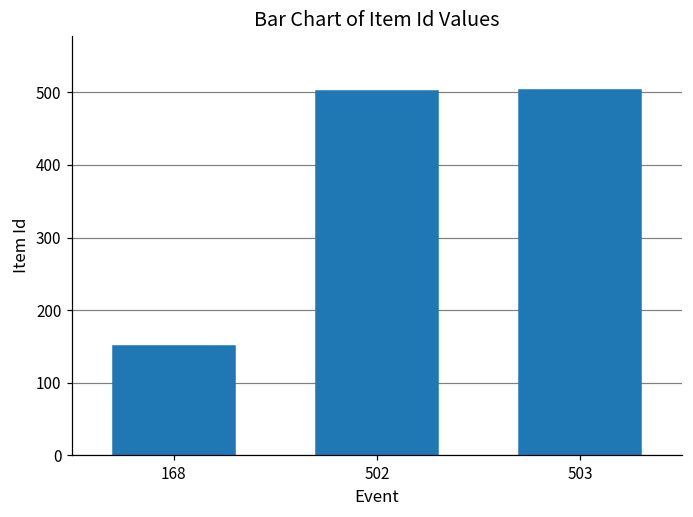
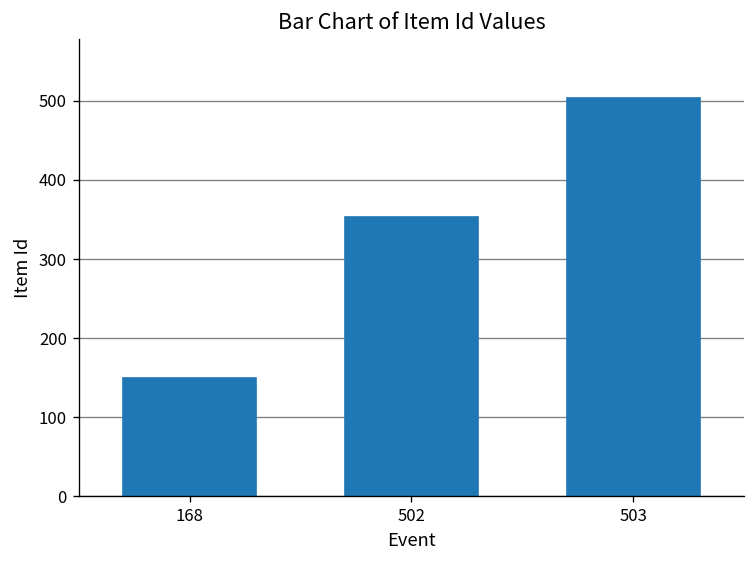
502: 500 -> 350
